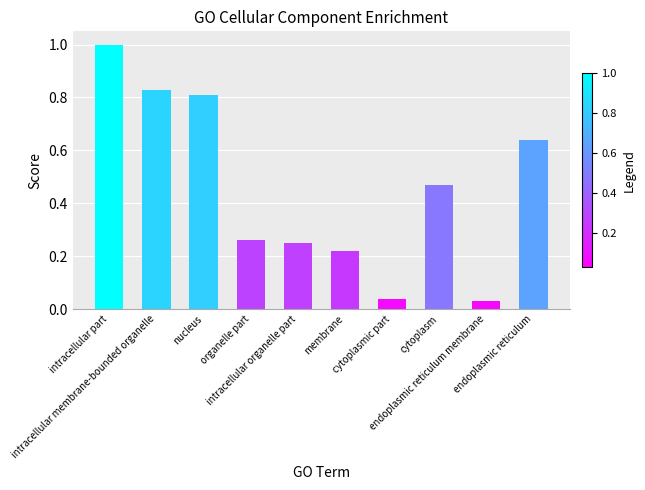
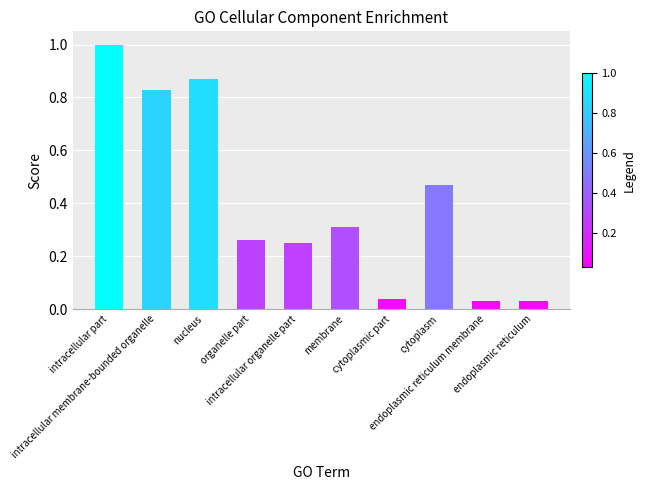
nucleus: 0.81 -> 0.87
membrane: 0.22 -> 0.31
endoplasmic reticulum: 0.64 -> 0.03
